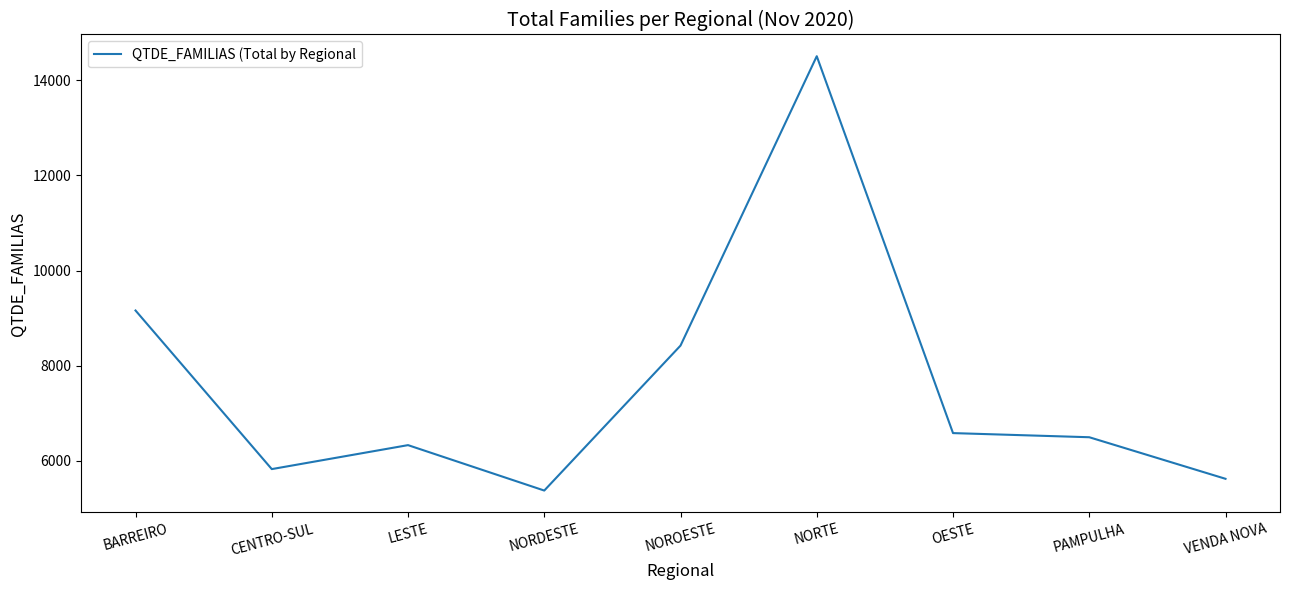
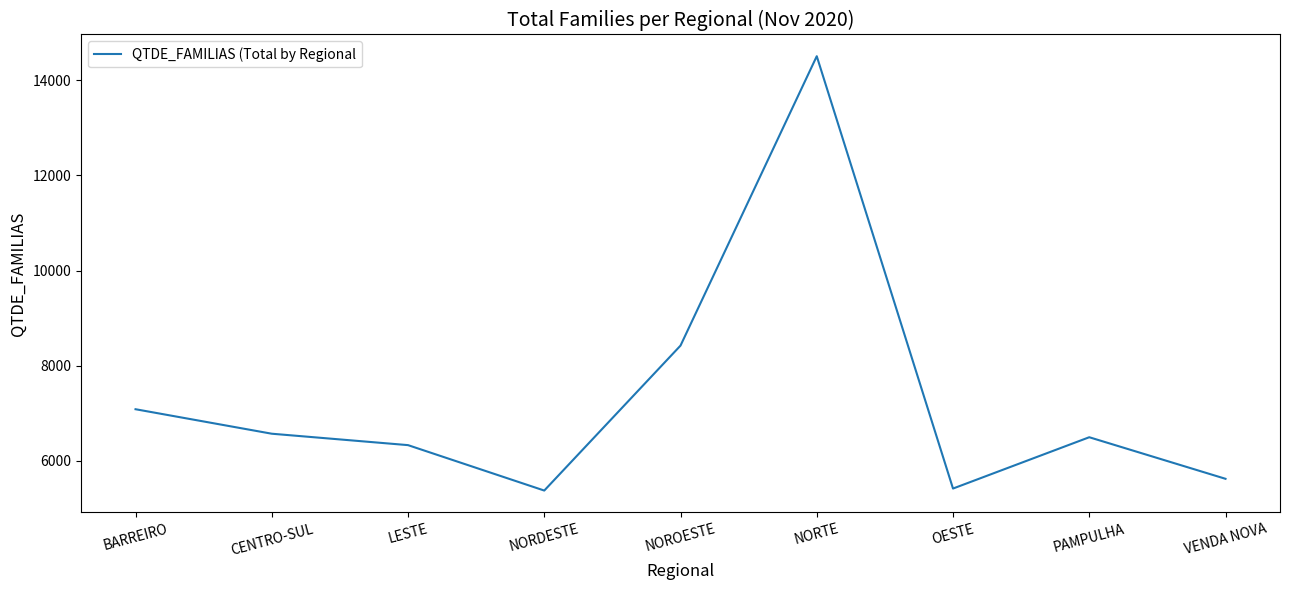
BARREIRO: 9200 -> 7100
CENTRO-SUL: 5800 -> 6600
OESTE: 6600 -> 5400
